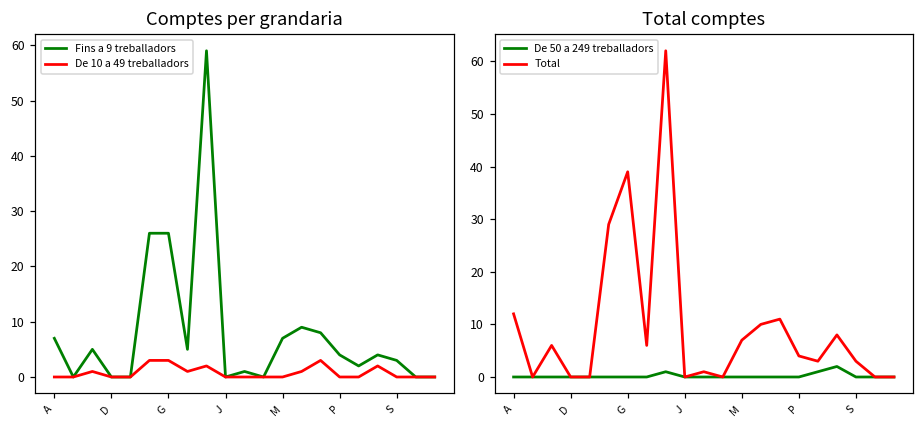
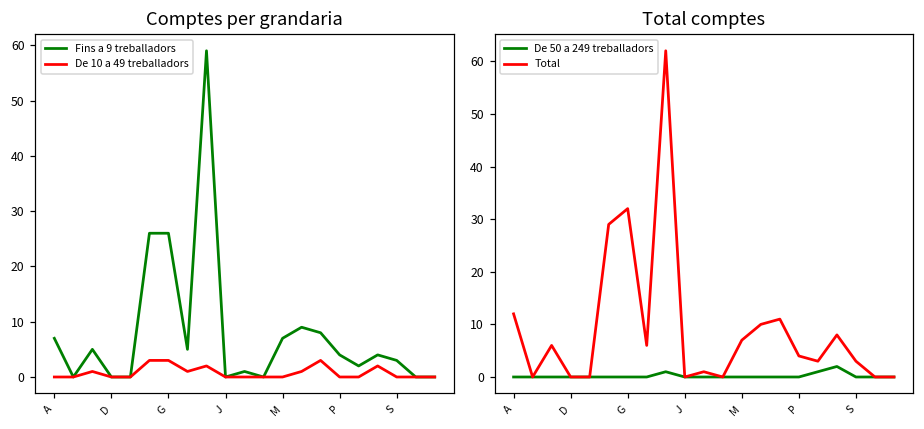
Total comptes, Total, G: 39 -> 32
